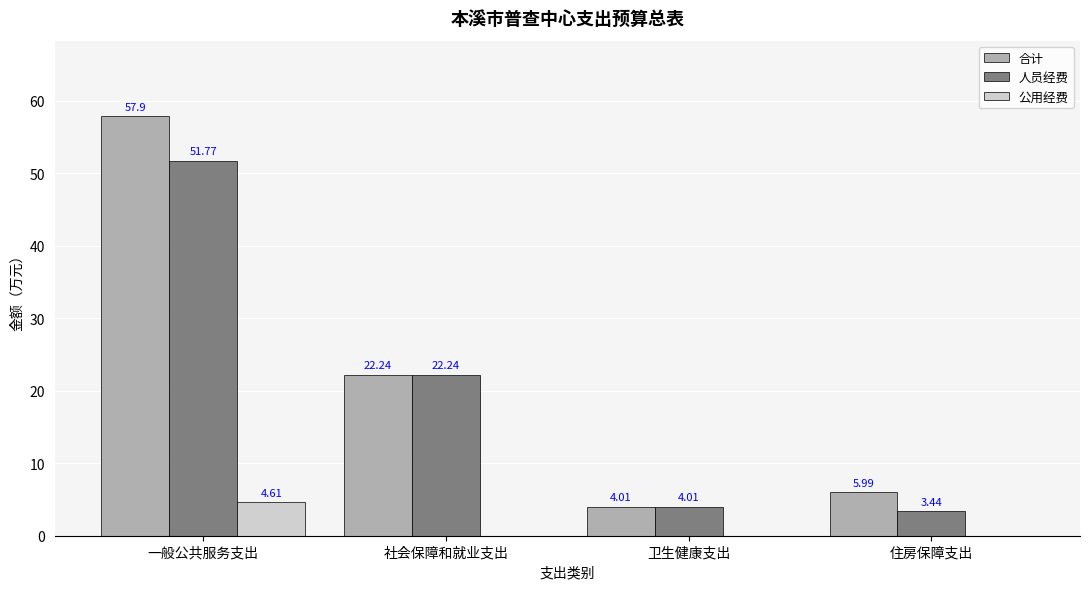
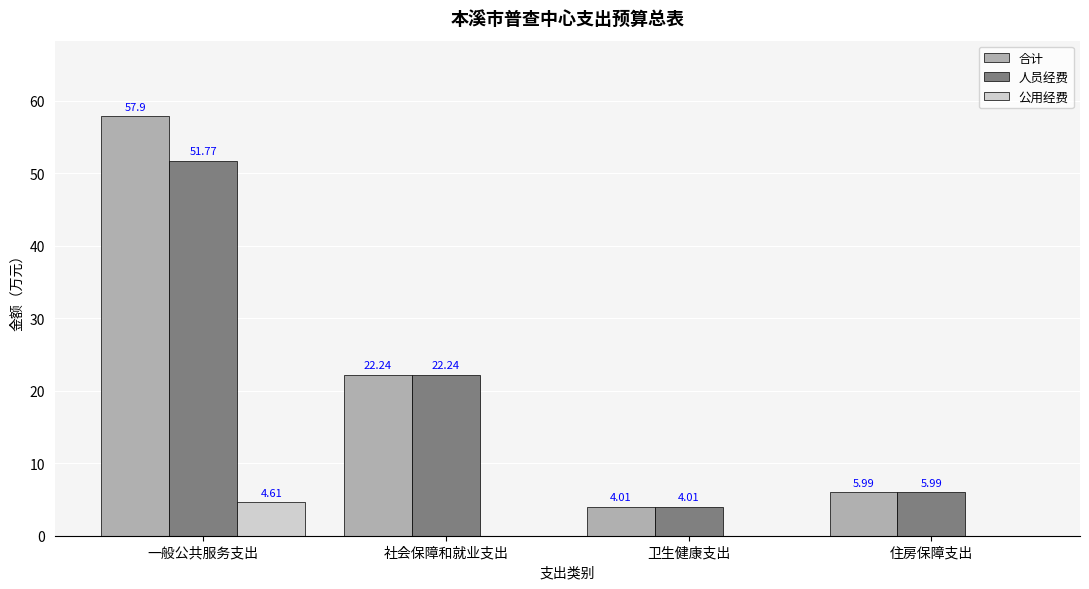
人员经费, 住房保障支出: 3.44 -> 5.99
